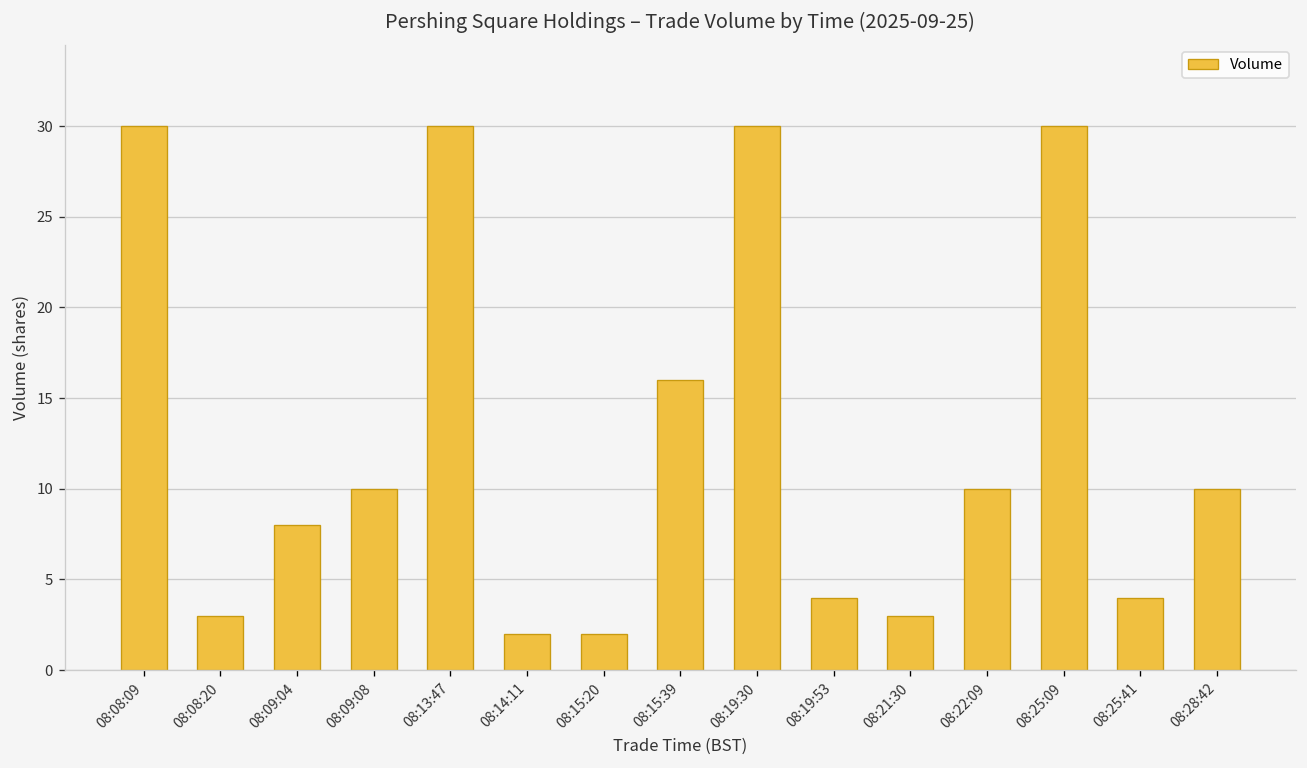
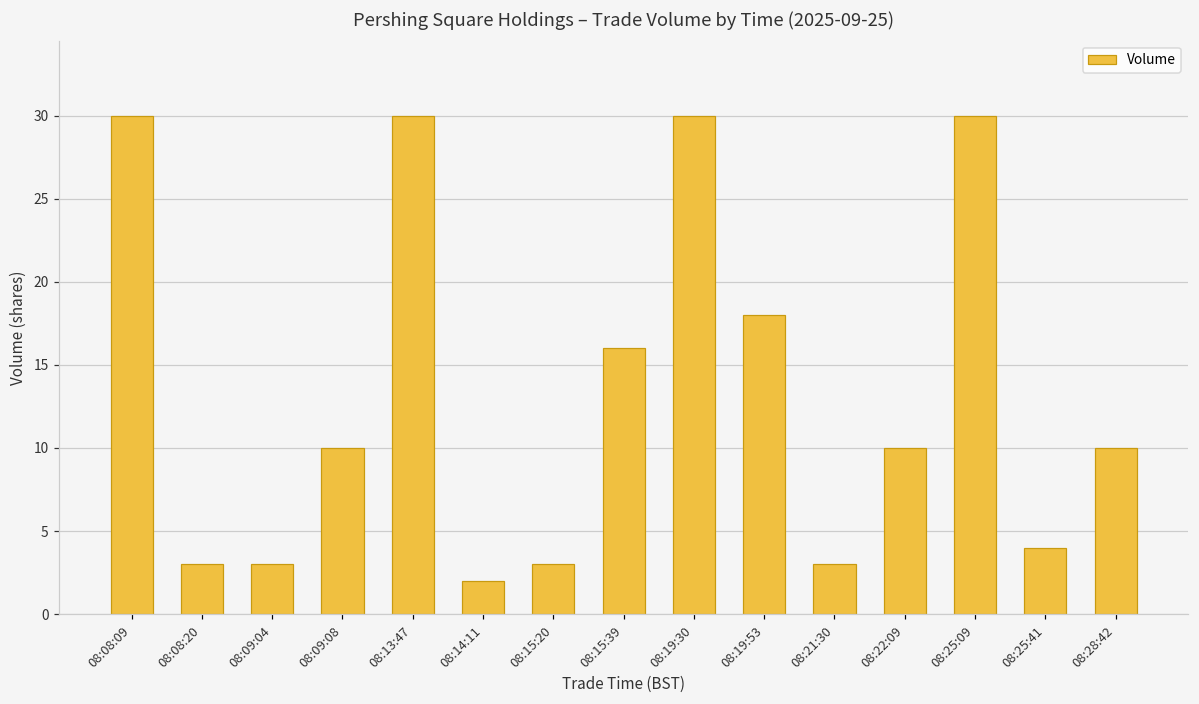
08:09:04: 8 -> 3
08:15:20: 2 -> 3
08:19:53: 4 -> 18
